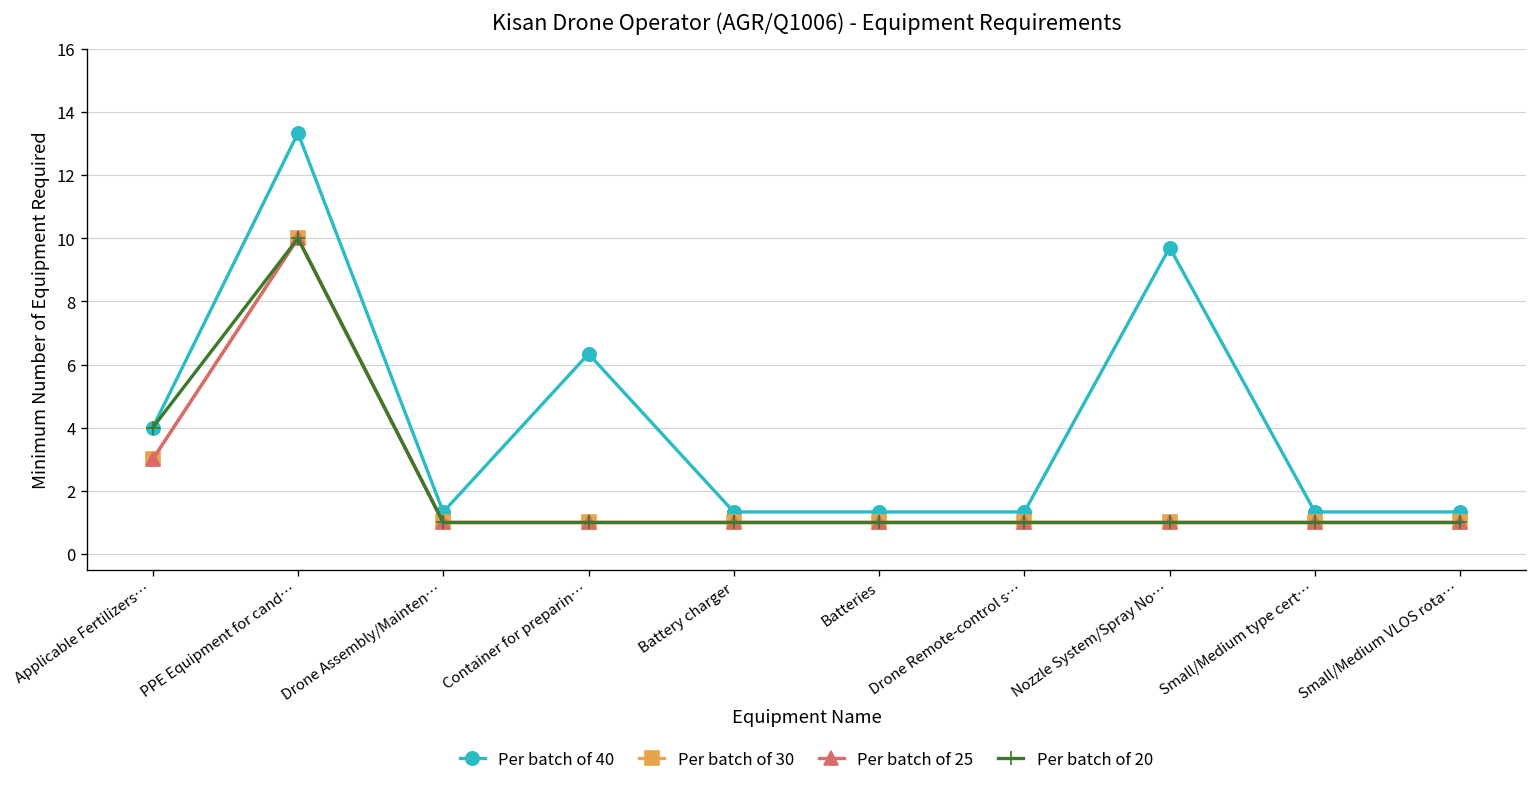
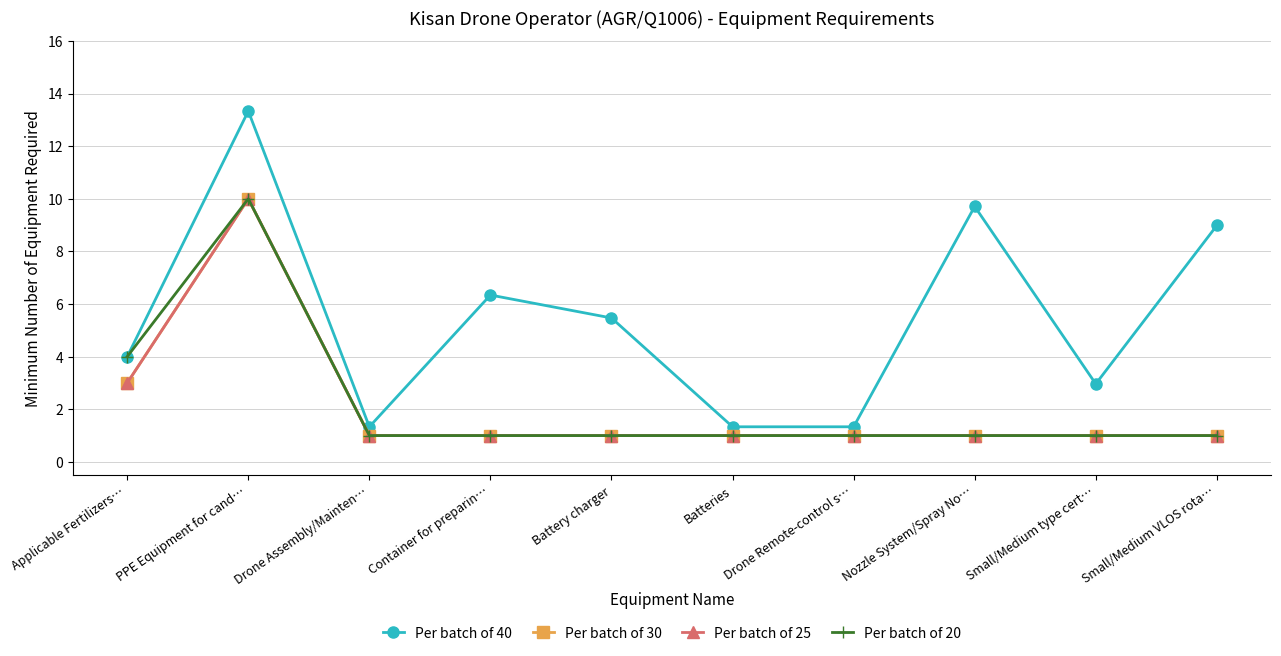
Per batch of 40, Battery charger: 1.3 -> 5.5
Per batch of 40, Small/Medium type cert…: 1.3 -> 3.0
Per batch of 40, Small/Medium VLOS rota…: 1.3 -> 9.0
